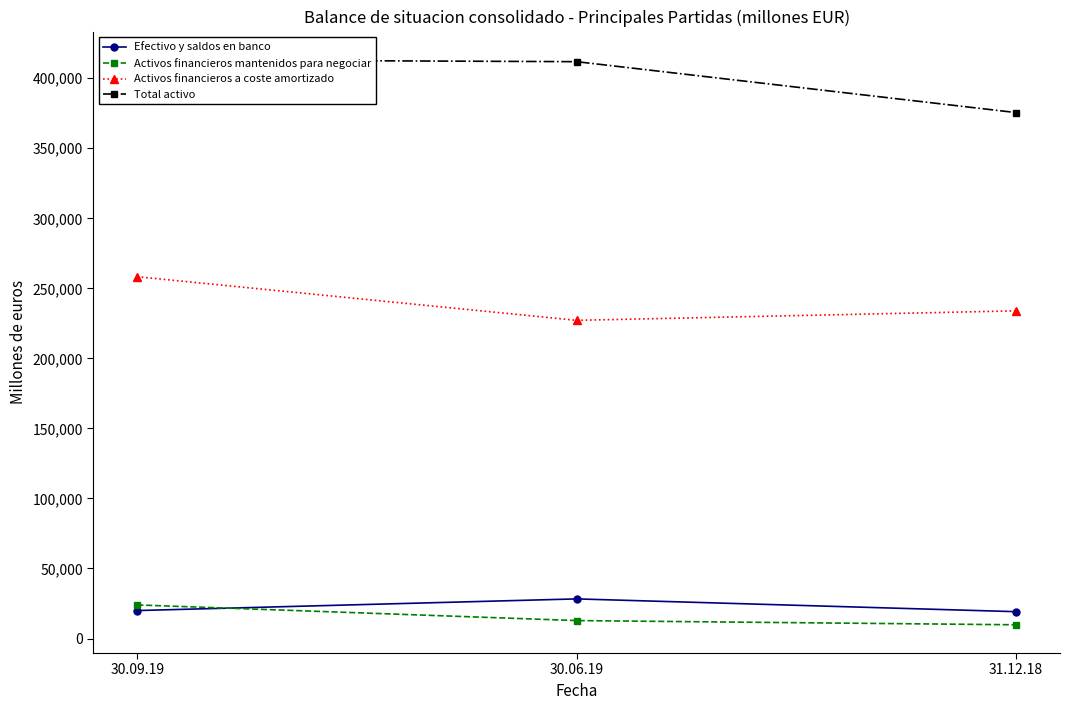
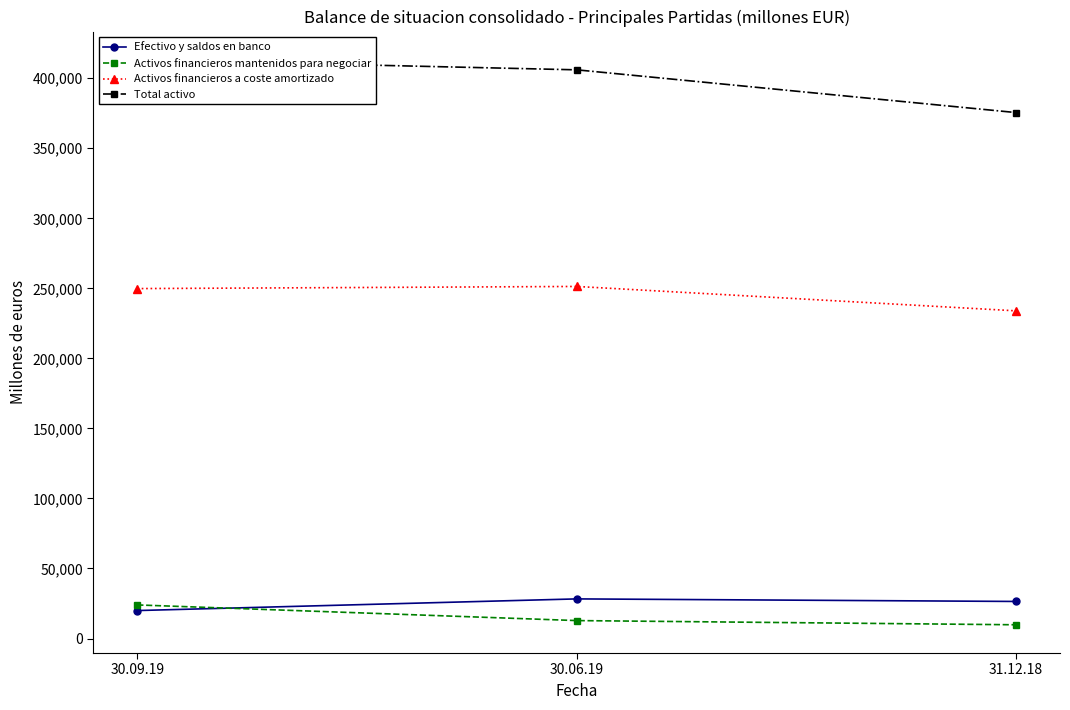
Activos financieros a coste amortizado, 30.09.19: 258,000 -> 250,000
Activos financieros a coste amortizado, 30.06.19: 227,000 -> 251,000
Total activo, 30.06.19: 412,000 -> 406,000
Efectivo y saldos en banco, 31.12.18: 19,000 -> 26,000
